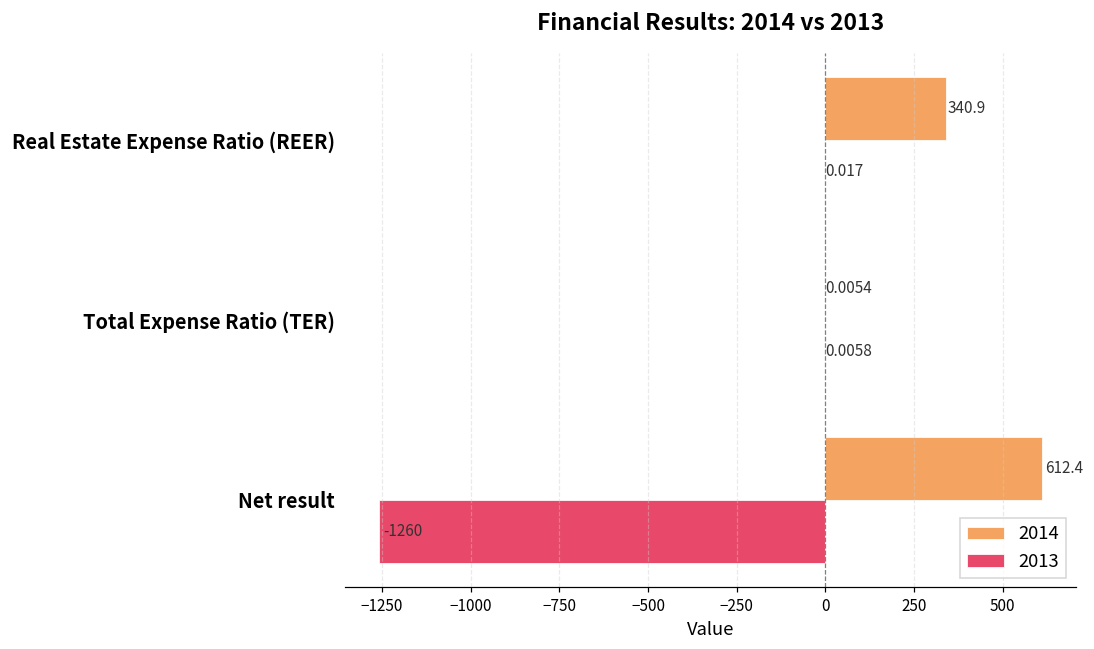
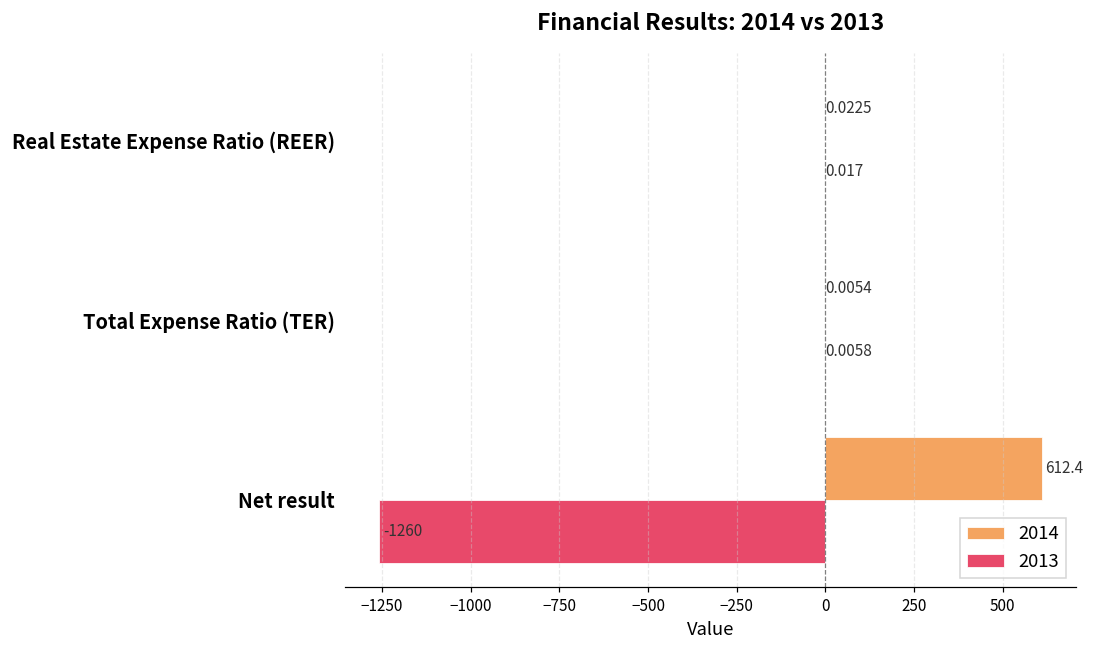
2014, Real Estate Expense Ratio (REER): 340.9 -> 0.0225
